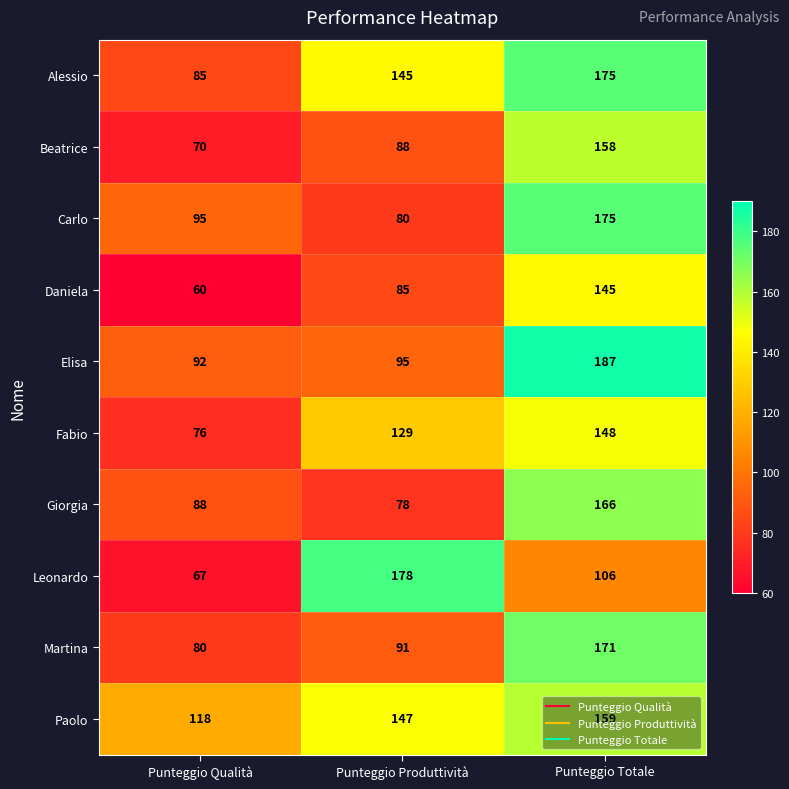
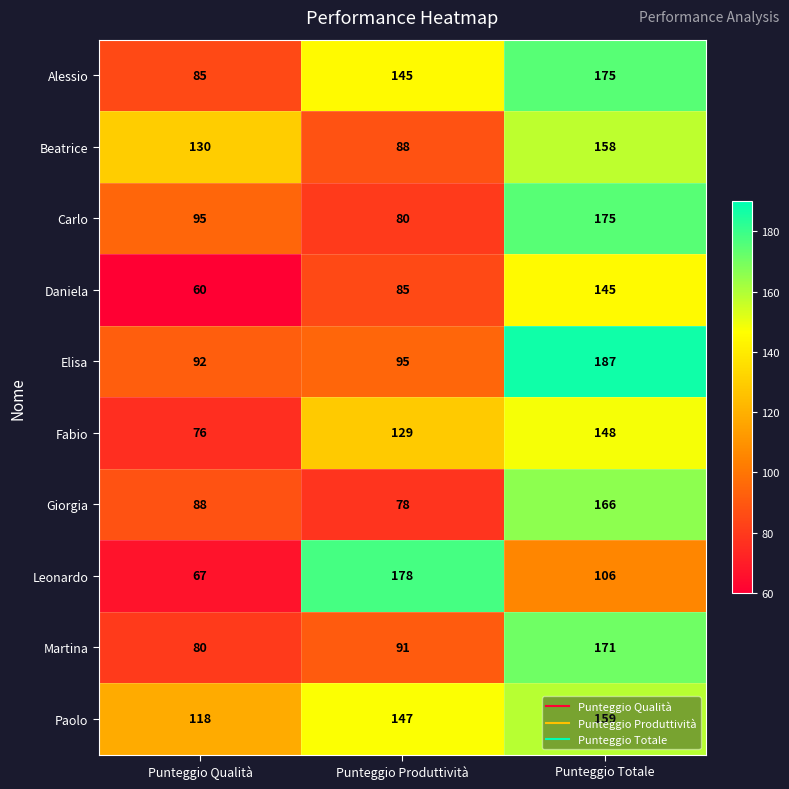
Beatrice, Punteggio Qualità: 70 -> 130
